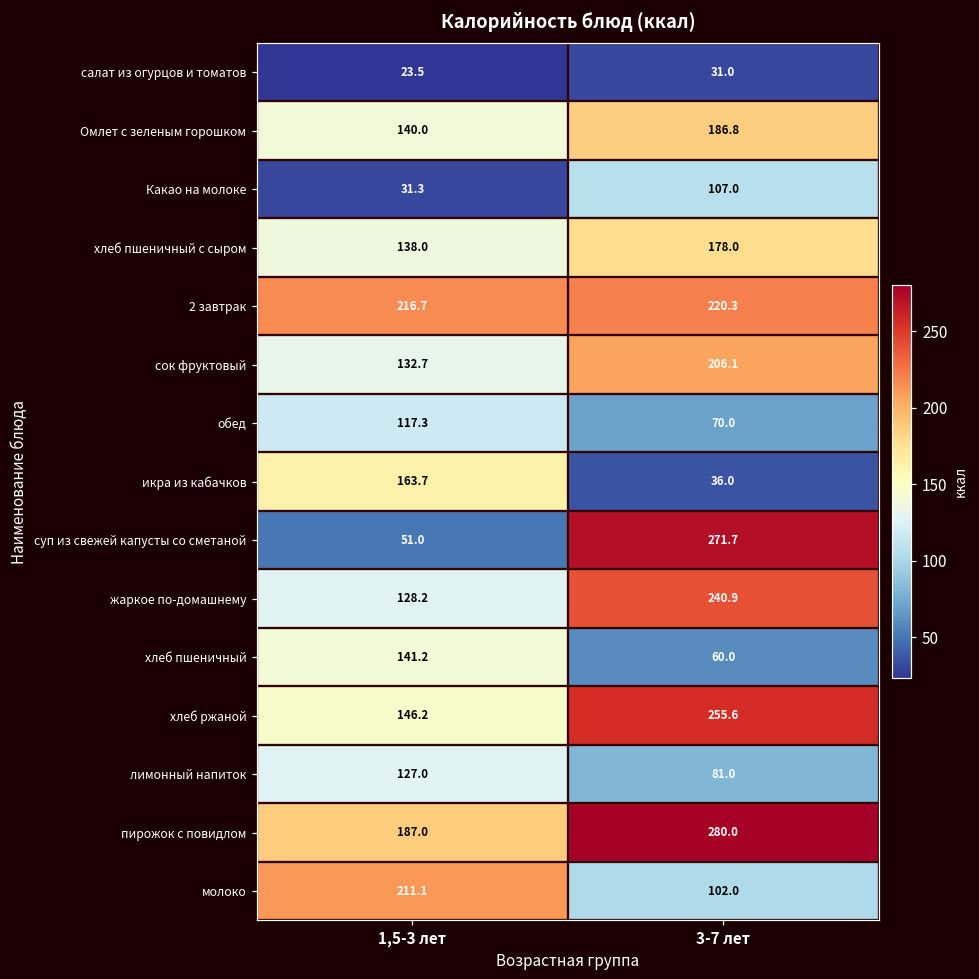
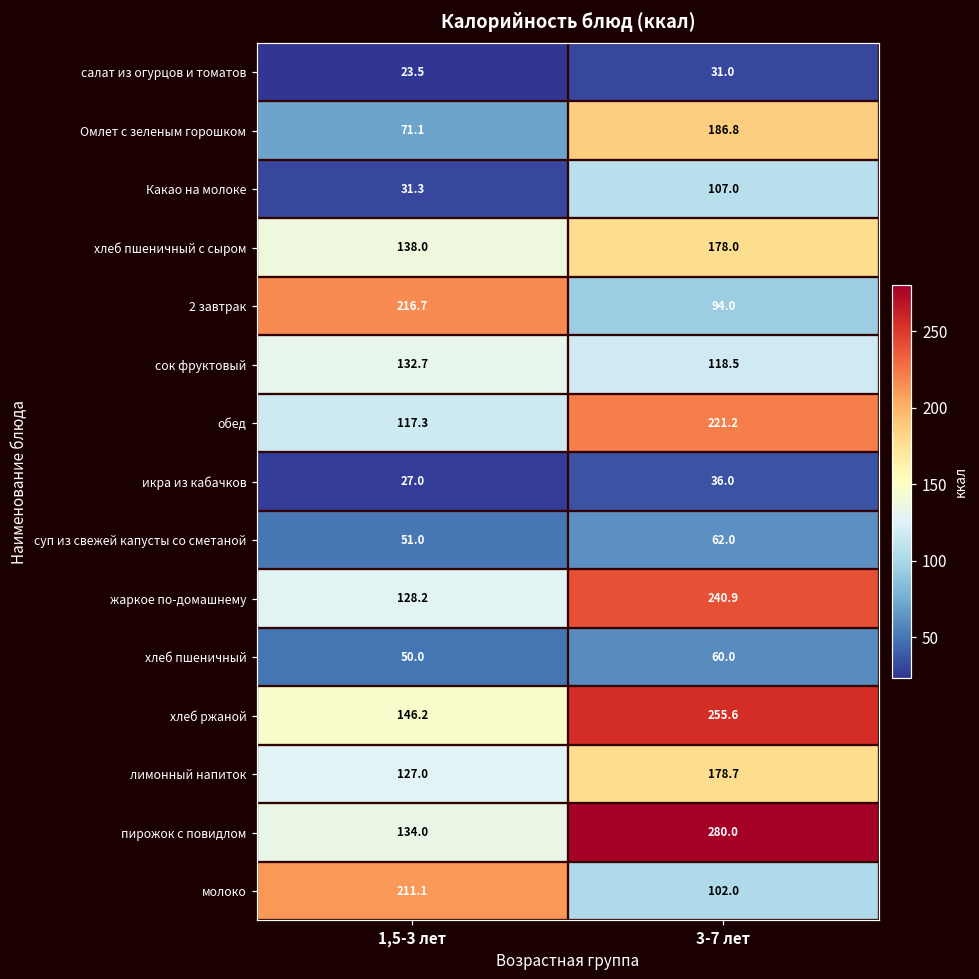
Омлет с зеленым горошком, 1,5-3 лет: 140.0 -> 71.1
2 завтрак, 3-7 лет: 220.3 -> 94.0
сок фруктовый, 3-7 лет: 206.1 -> 118.5
обед, 3-7 лет: 70.0 -> 221.2
икра из кабачков, 1,5-3 лет: 163.7 -> 27.0
суп из свежей капусты со сметаной, 3-7 лет: 271.7 -> 62.0
хлеб пшеничный, 1,5-3 лет: 141.2 -> 50.0
лимонный напиток, 3-7 лет: 81.0 -> 178.7
пирожок с повидлом, 1,5-3 лет: 187.0 -> 134.0
